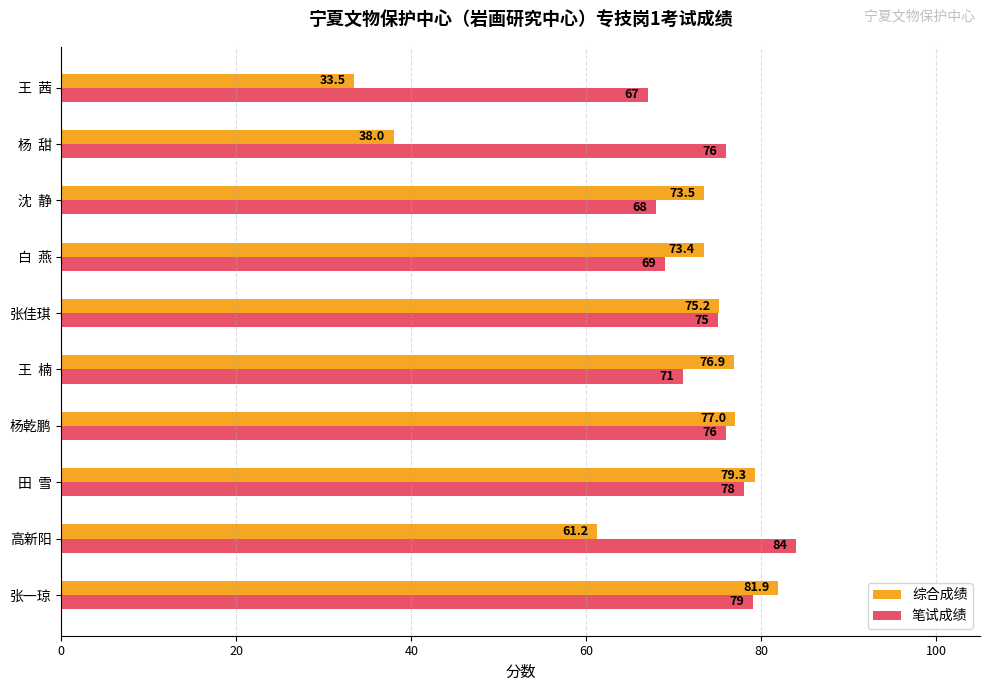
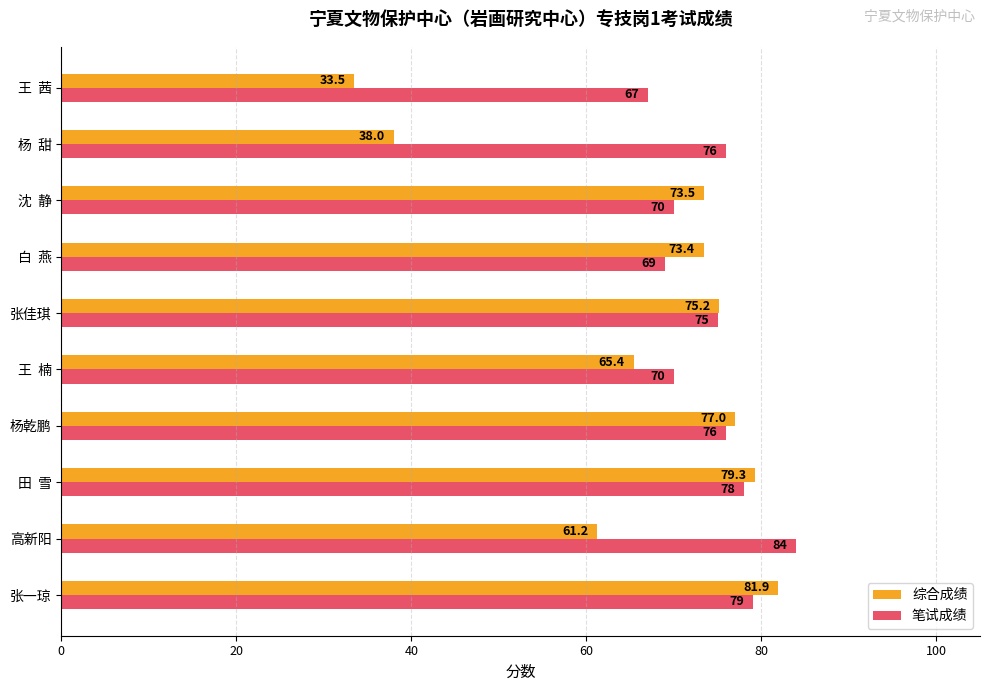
笔试成绩, 沈 静: 68 -> 70
综合成绩, 王 楠: 76.9 -> 65.4
笔试成绩, 王 楠: 71 -> 70
